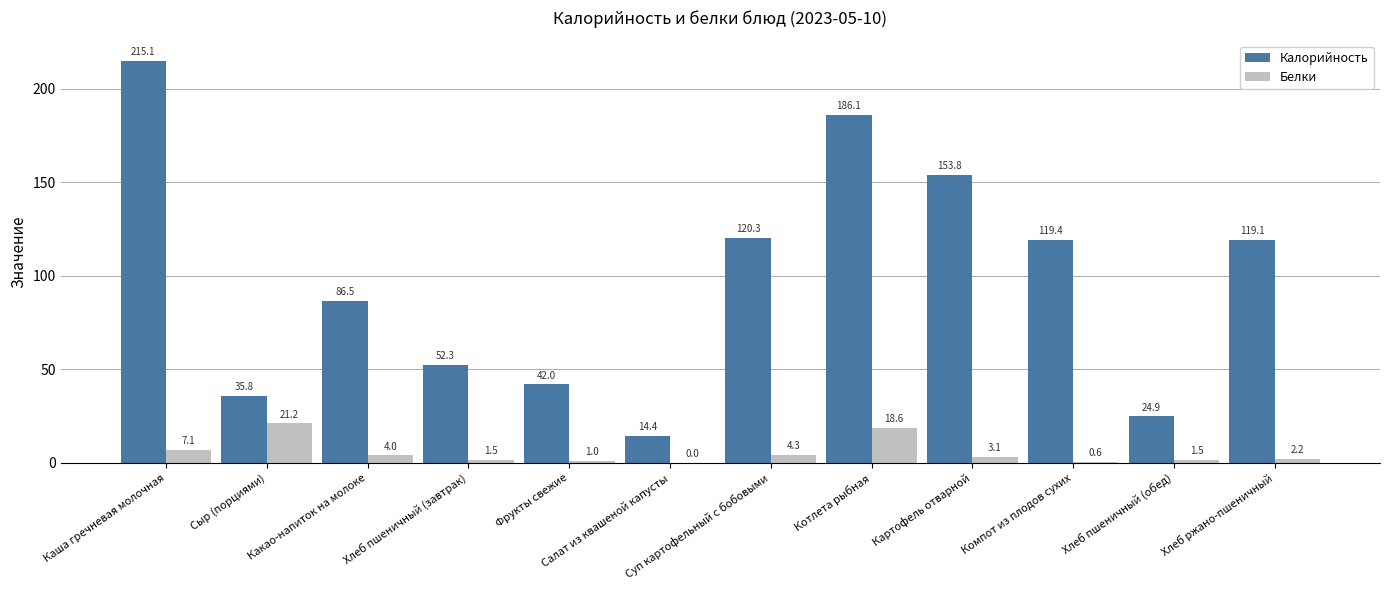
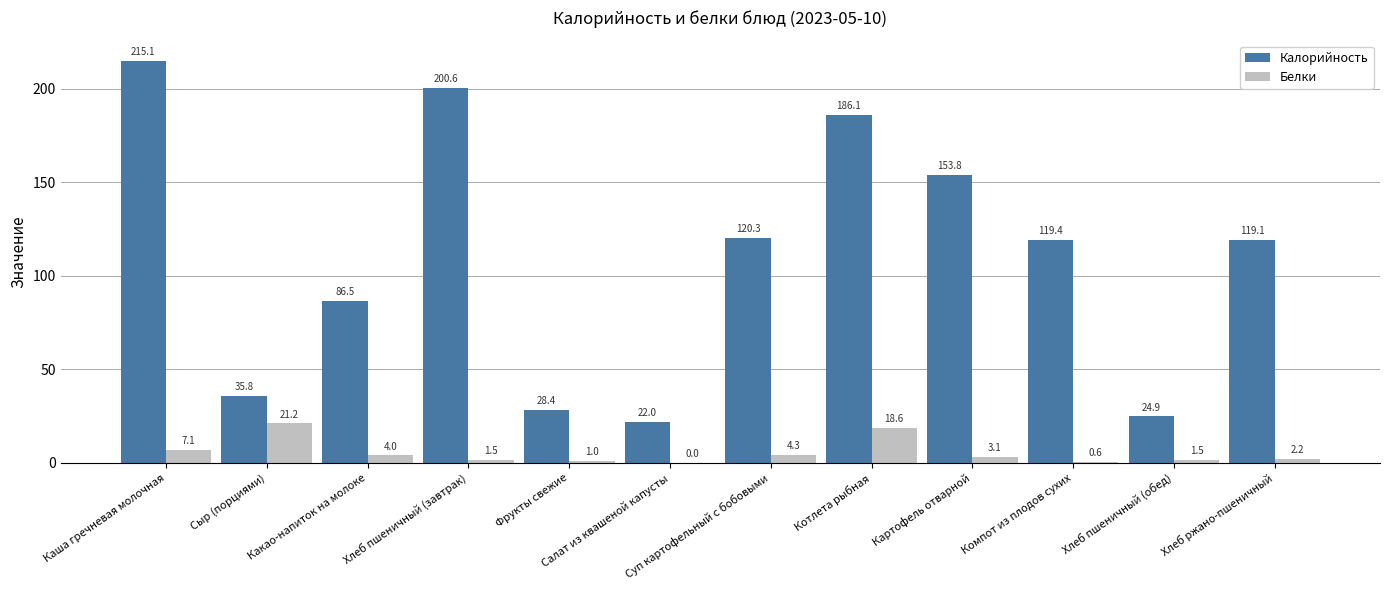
Калорийность, Хлеб пшеничный (завтрак): 52.3 -> 200.6
Калорийность, Фрукты свежие: 42.0 -> 28.4
Калорийность, Салат из квашеной капусты: 14.4 -> 22.0
